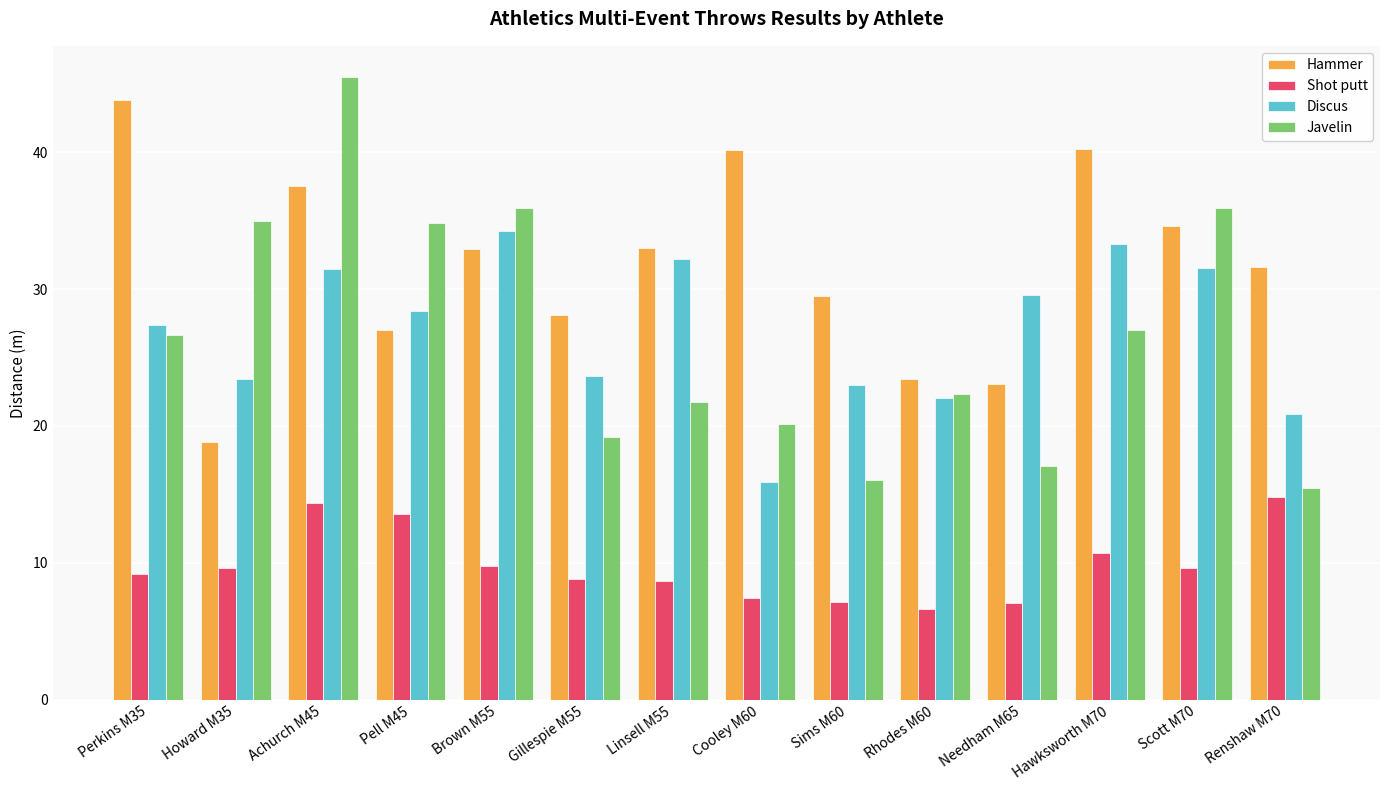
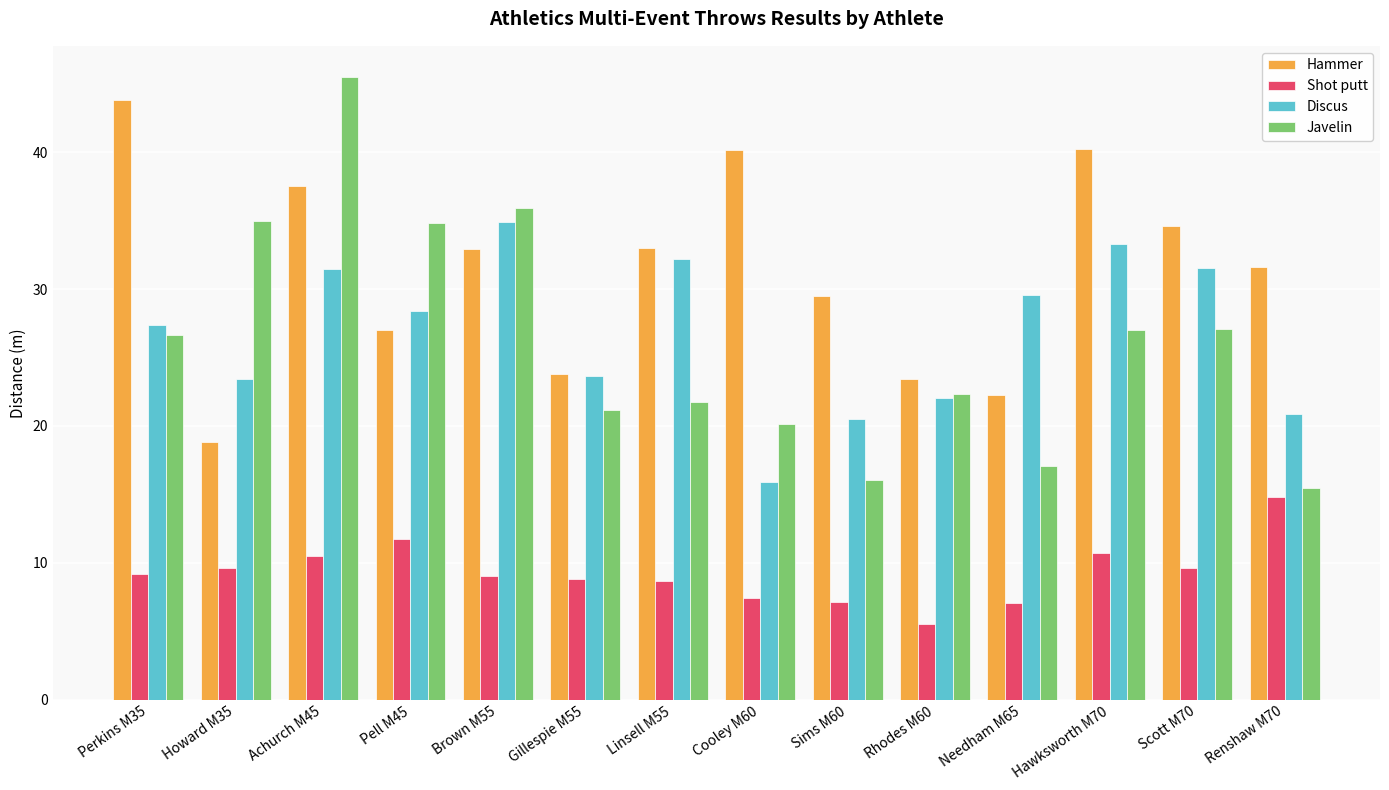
Shot putt, Achurch M45: 14.4 -> 10.5
Shot putt, Pell M45: 13.6 -> 11.8
Shot putt, Brown M55: 9.8 -> 9.1
Discus, Brown M55: 34.3 -> 34.9
Hammer, Gillespie M55: 28.1 -> 23.8
Javelin, Gillespie M55: 19.2 -> 21.2
Discus, Sims M60: 23.0 -> 20.5
Shot putt, Rhodes M60: 6.6 -> 5.5
Hammer, Needham M65: 23.0 -> 22.3
Javelin, Scott M70: 35.9 -> 27.1
